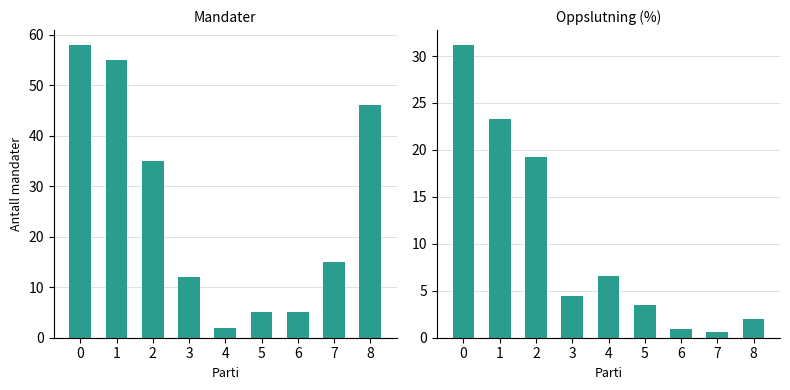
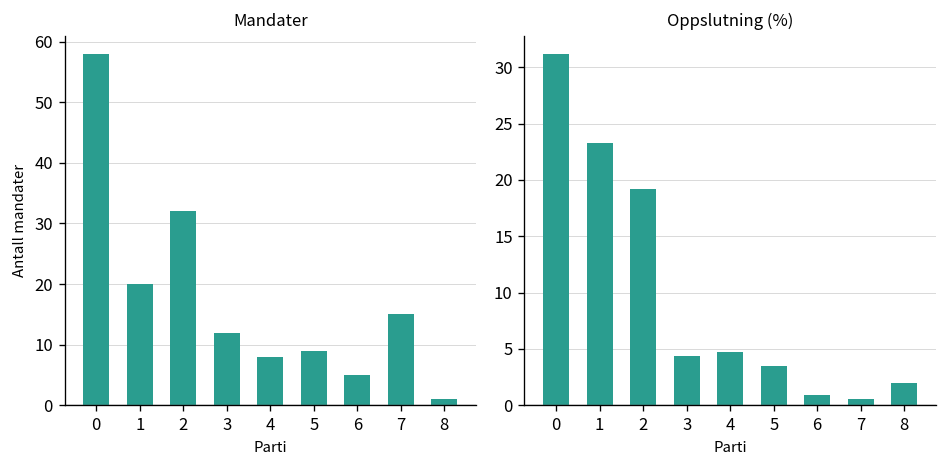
Mandater, 1: 55 -> 20
Mandater, 2: 35 -> 32
Mandater, 4: 2 -> 8
Mandater, 5: 5 -> 9
Mandater, 8: 46 -> 1
Oppslutning (%), 4: 7 -> 5
